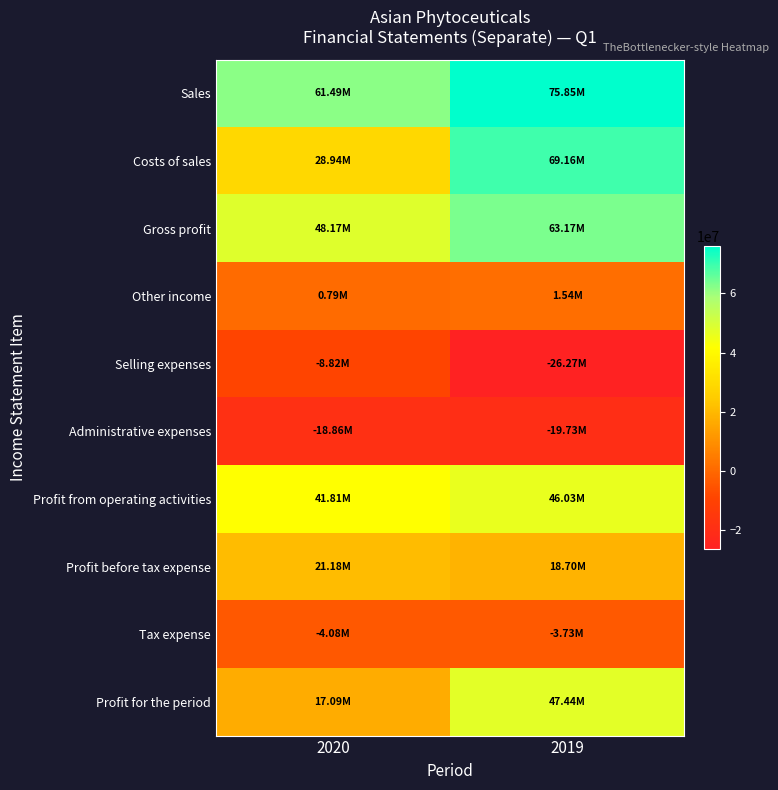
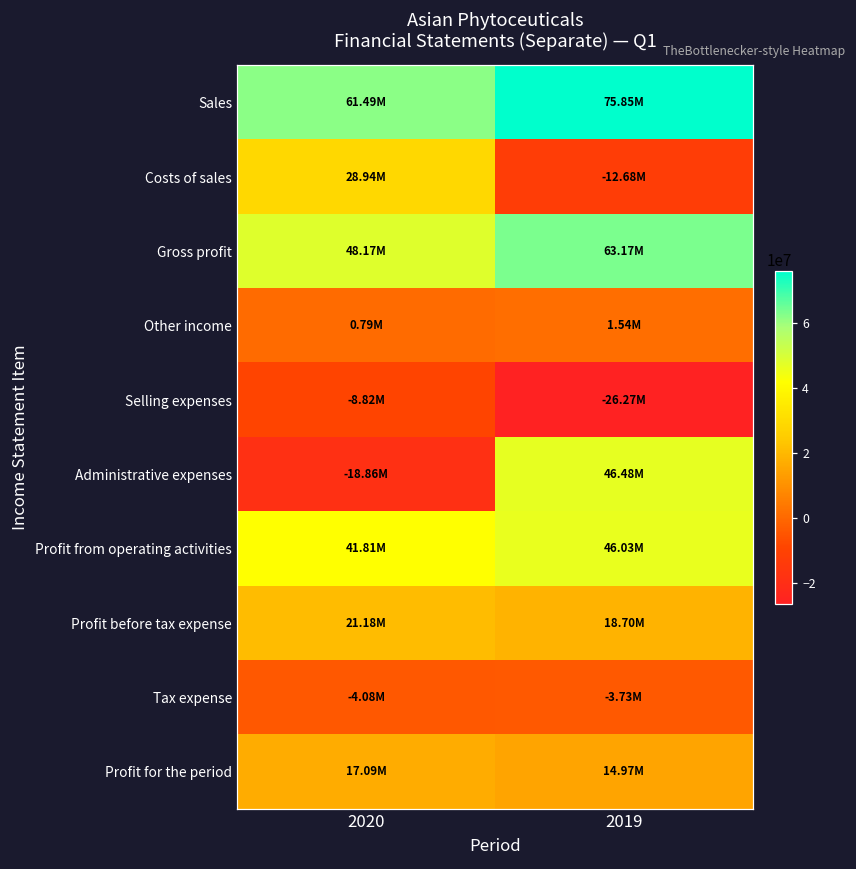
Costs of sales, 2019: 69.16M -> -12.68M
Administrative expenses, 2019: -19.73M -> 46.48M
Profit for the period, 2019: 47.44M -> 14.97M
